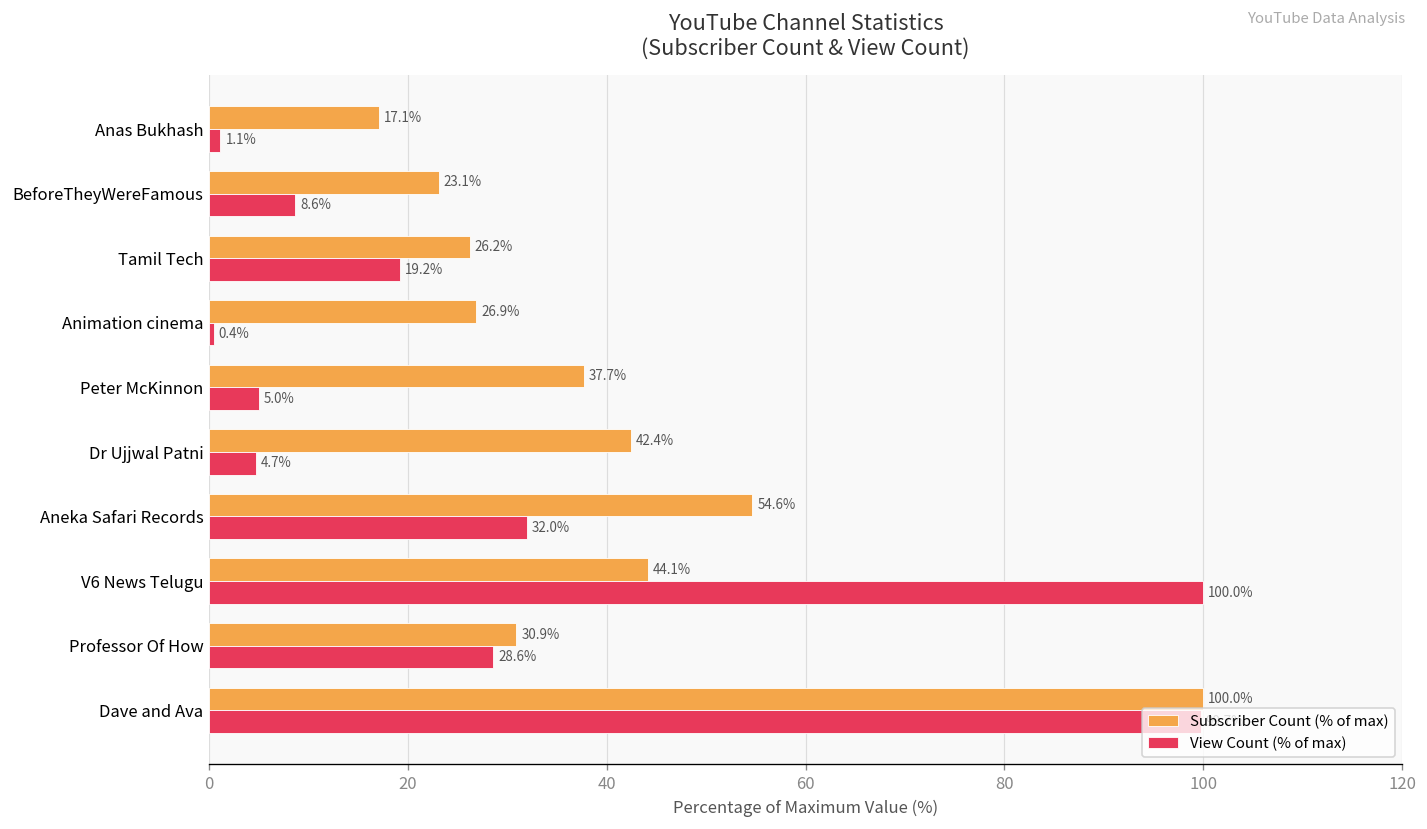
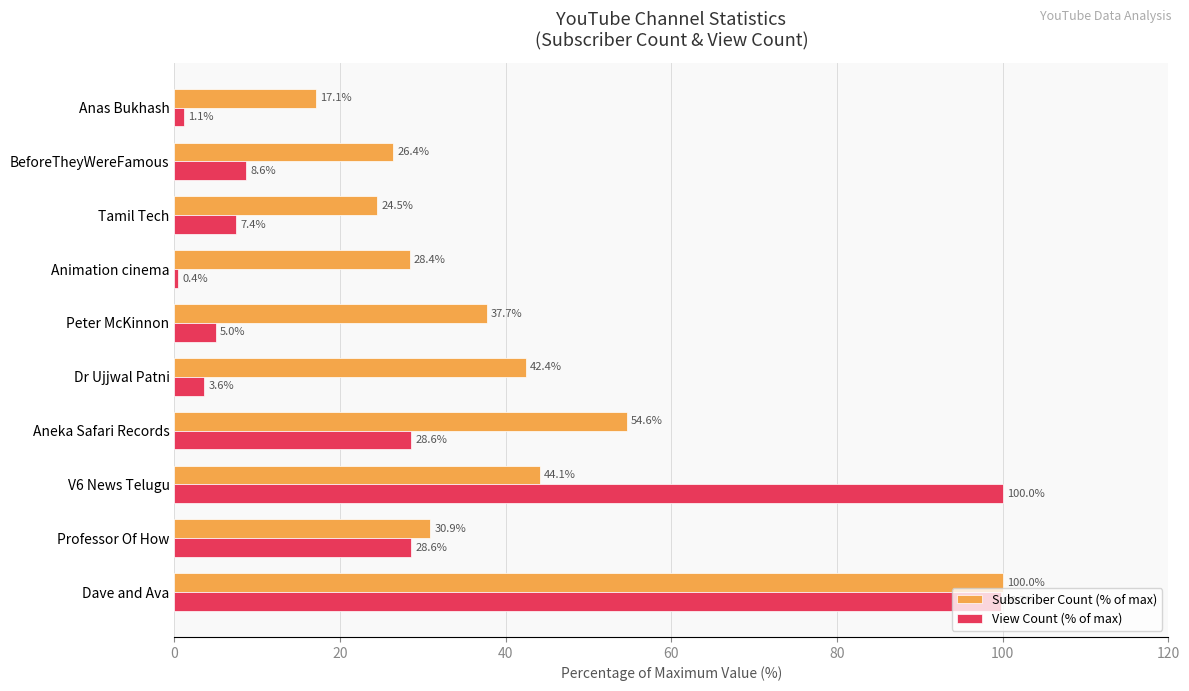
Subscriber Count (% of max), BeforeTheyWereFamous: 23.1% -> 26.4%
Subscriber Count (% of max), Tamil Tech: 26.2% -> 24.5%
View Count (% of max), Tamil Tech: 19.2% -> 7.4%
Subscriber Count (% of max), Animation cinema: 26.9% -> 28.4%
View Count (% of max), Dr Ujjwal Patni: 4.7% -> 3.6%
View Count (% of max), Aneka Safari Records: 32.0% -> 28.6%
